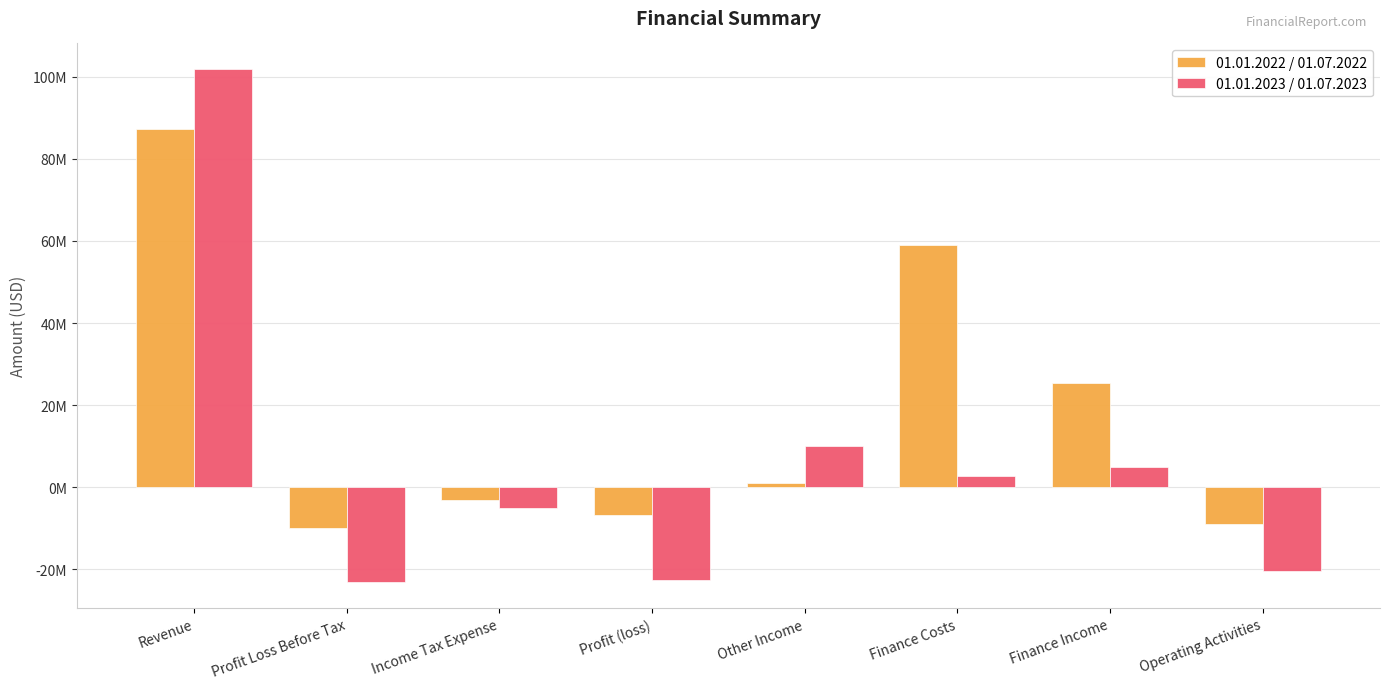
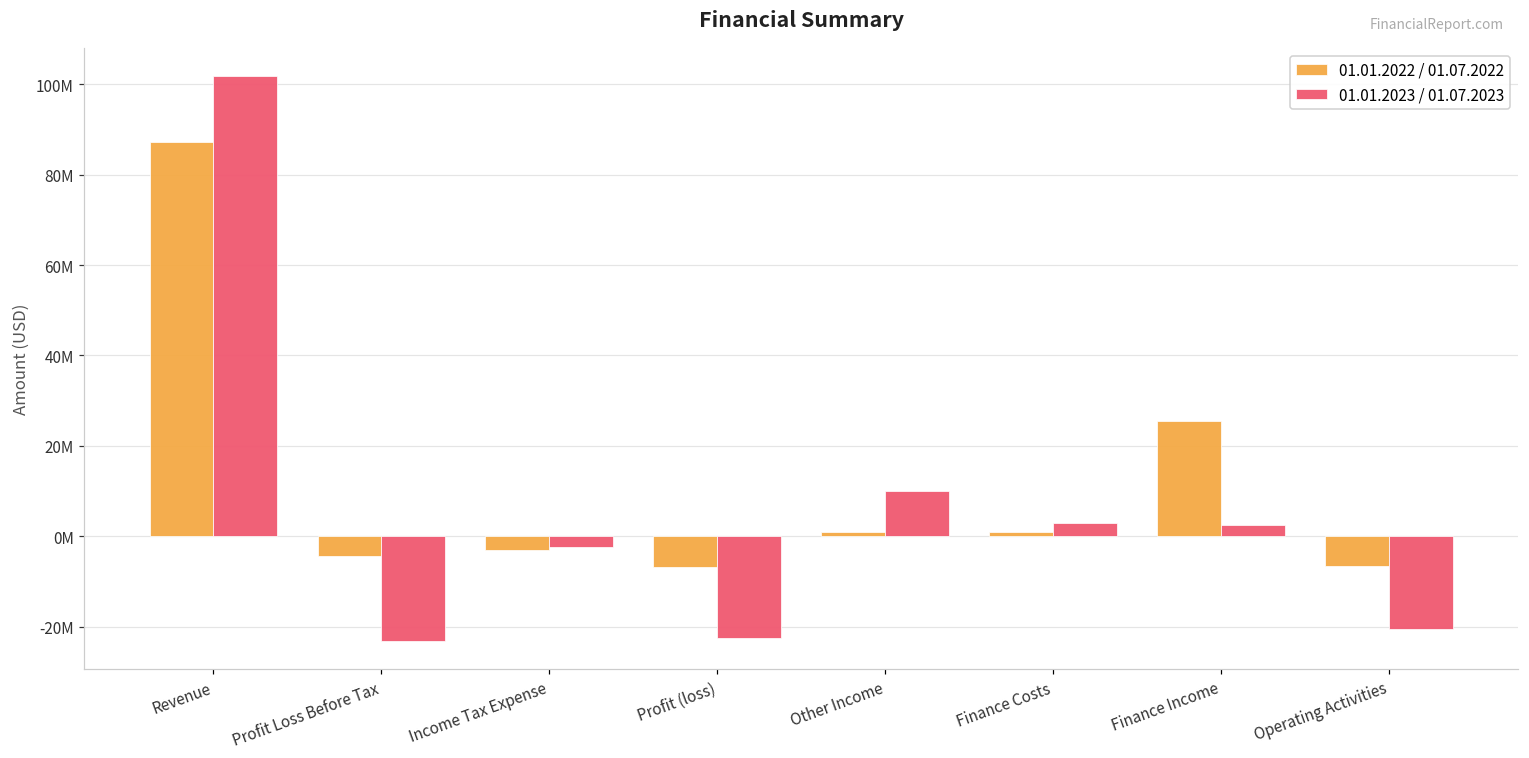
01.01.2022 / 01.07.2022, Profit Loss Before Tax: -10000000 -> -4000000
01.01.2023 / 01.07.2023, Income Tax Expense: -5000000 -> -2000000
01.01.2022 / 01.07.2022, Finance Costs: 59000000 -> 1000000
01.01.2023 / 01.07.2023, Finance Income: 5000000 -> 3000000
01.01.2022 / 01.07.2022, Operating Activities: -9000000 -> -7000000
